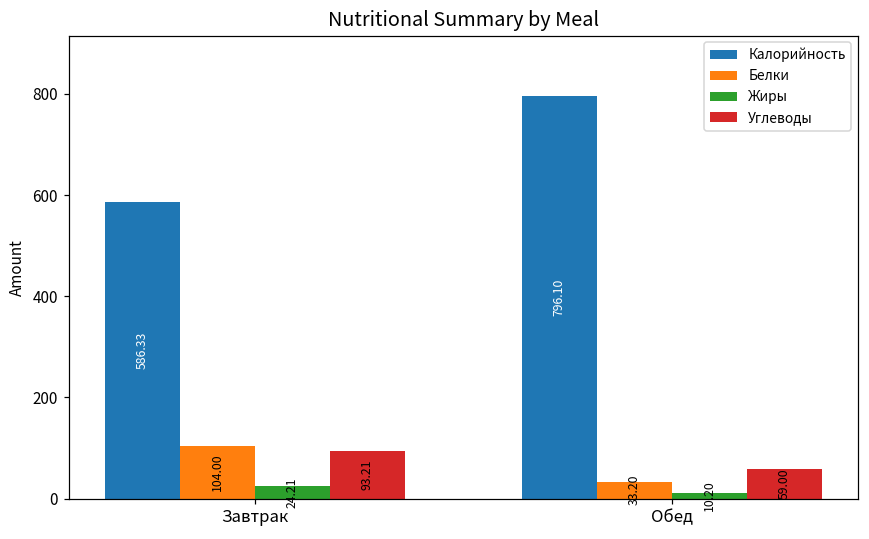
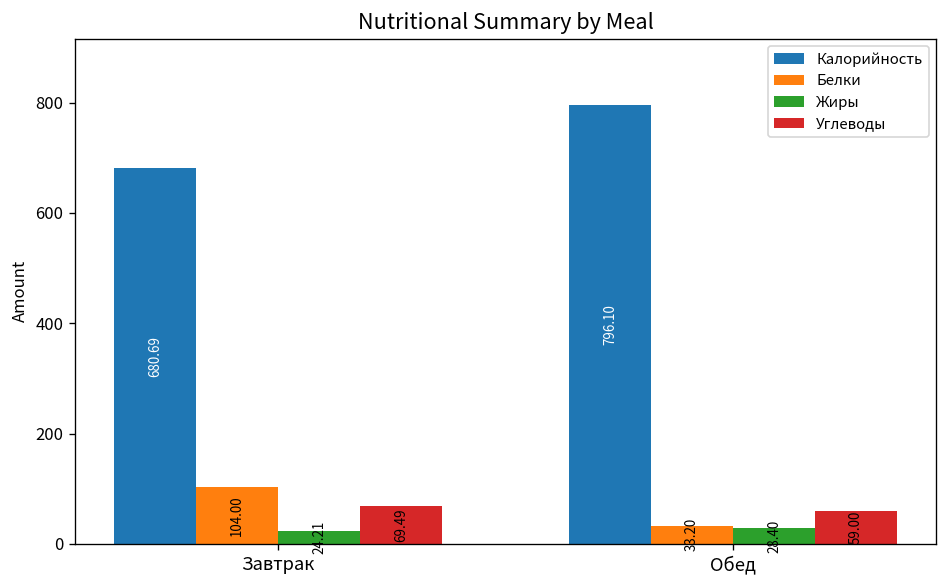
Калорийность, Завтрак: 586.33 -> 680.69
Углеводы, Завтрак: 93.21 -> 69.49
Жиры, Обед: 10.20 -> 28.40
